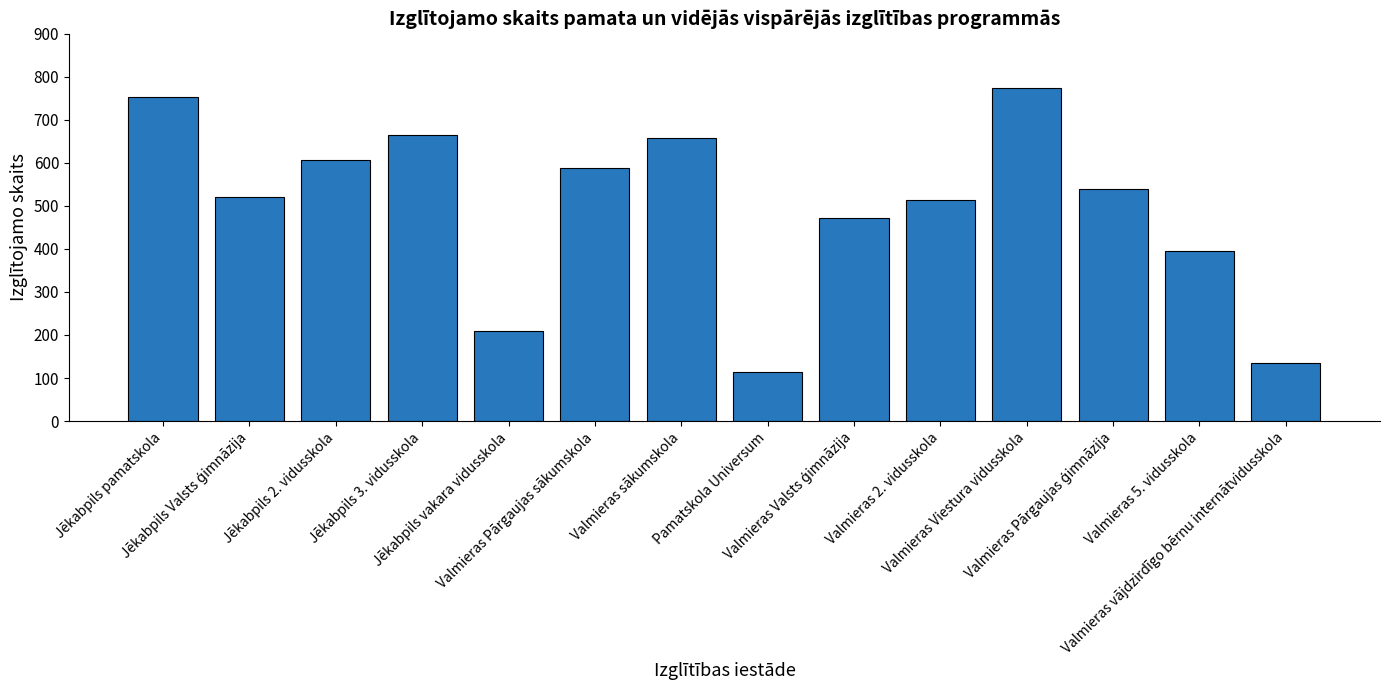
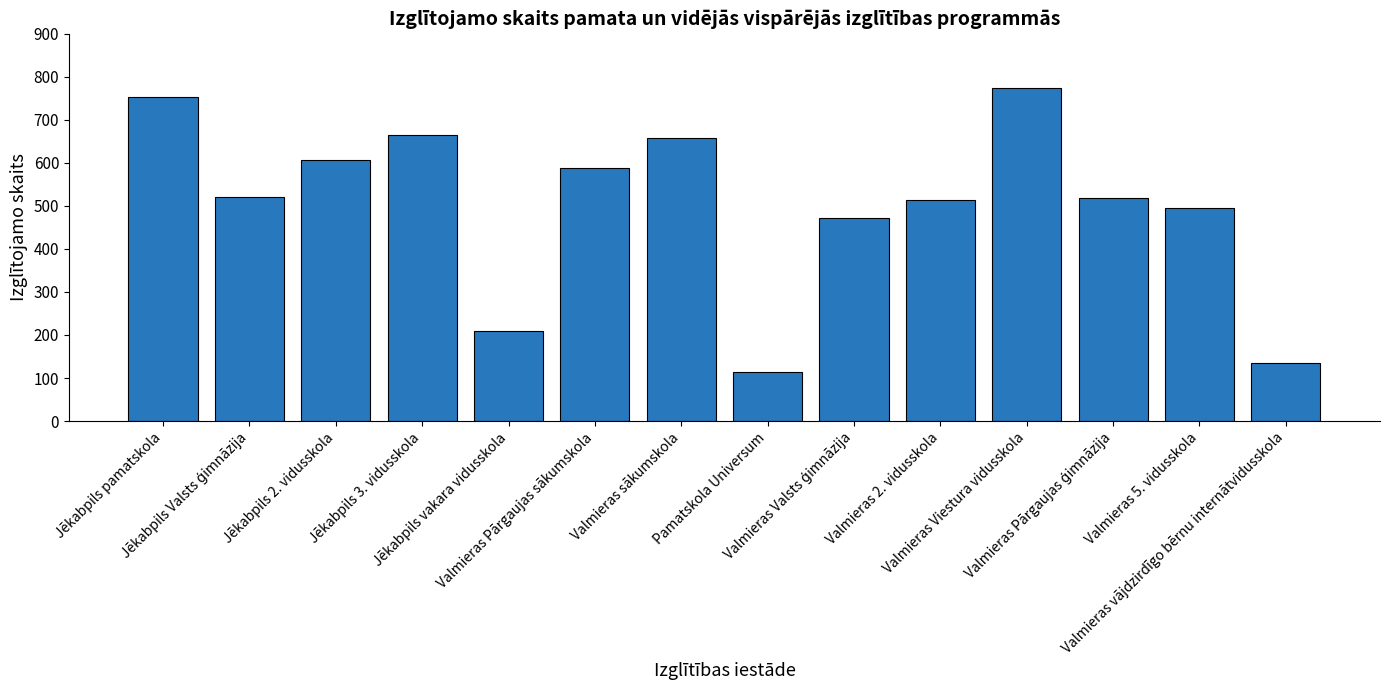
Valmieras Pārgaujas ģimnāzija: 540 -> 520
Valmieras 5. vidusskola: 400 -> 500
